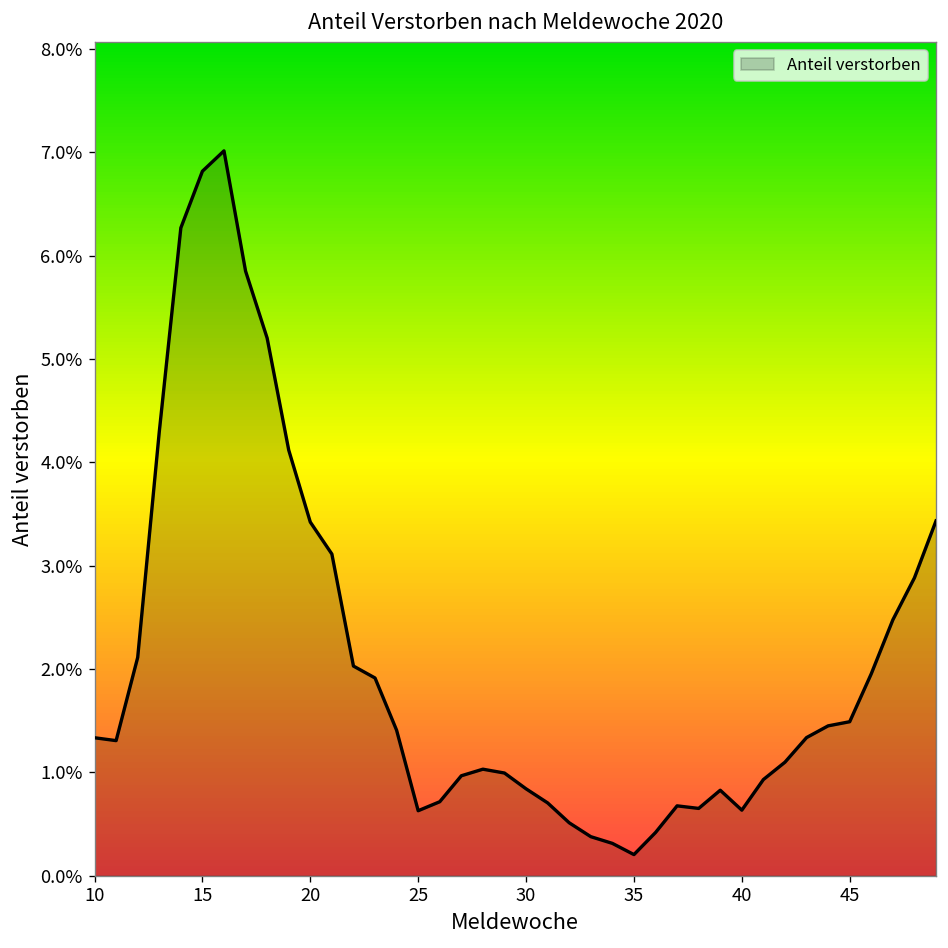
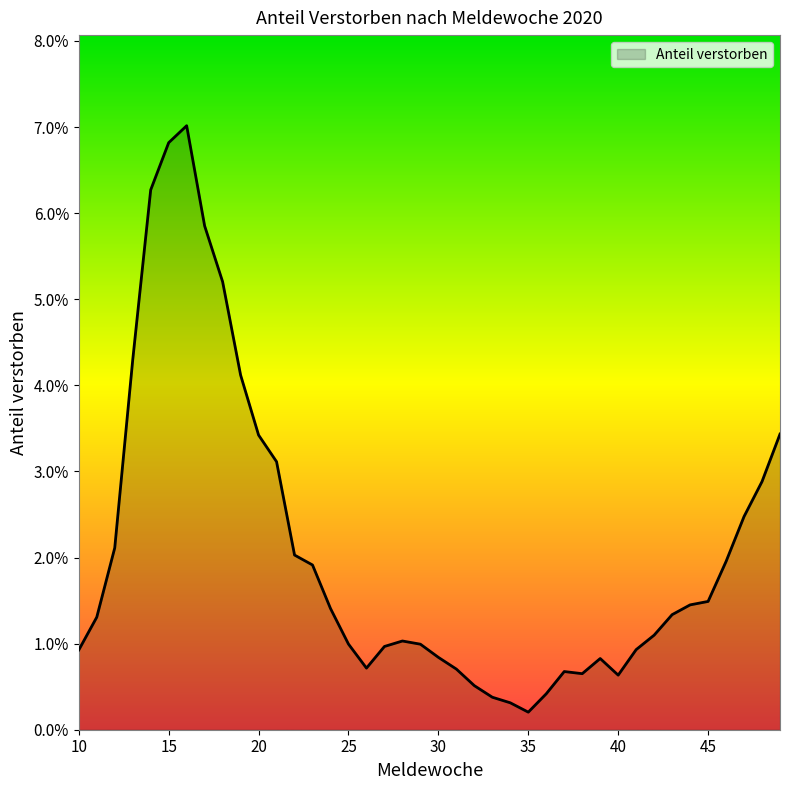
10: 1.3% -> 0.9%
25: 0.6% -> 1.0%
